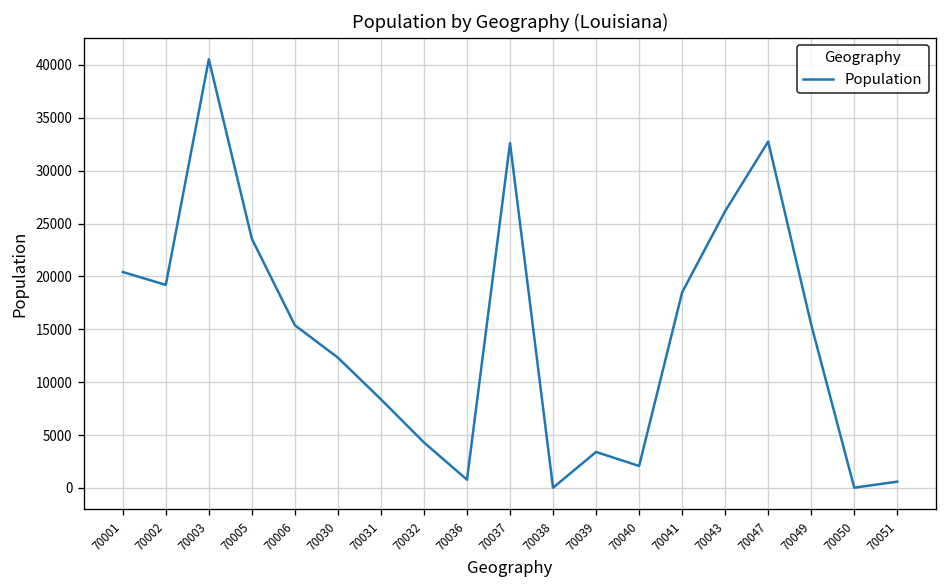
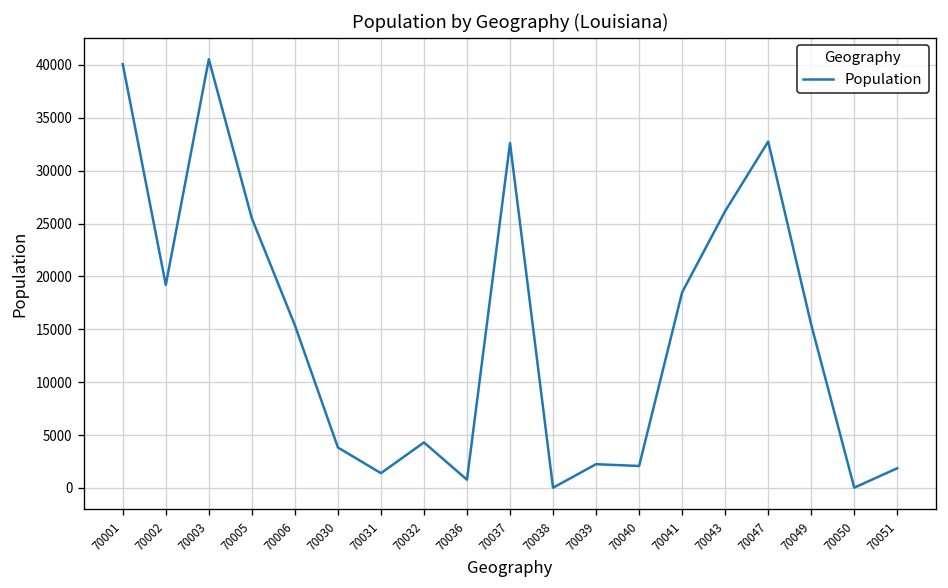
70001: 20000 -> 40000
70005: 24000 -> 25000
70030: 12000 -> 4000
70031: 8000 -> 1000
70039: 3000 -> 2000
70051: 1000 -> 2000
